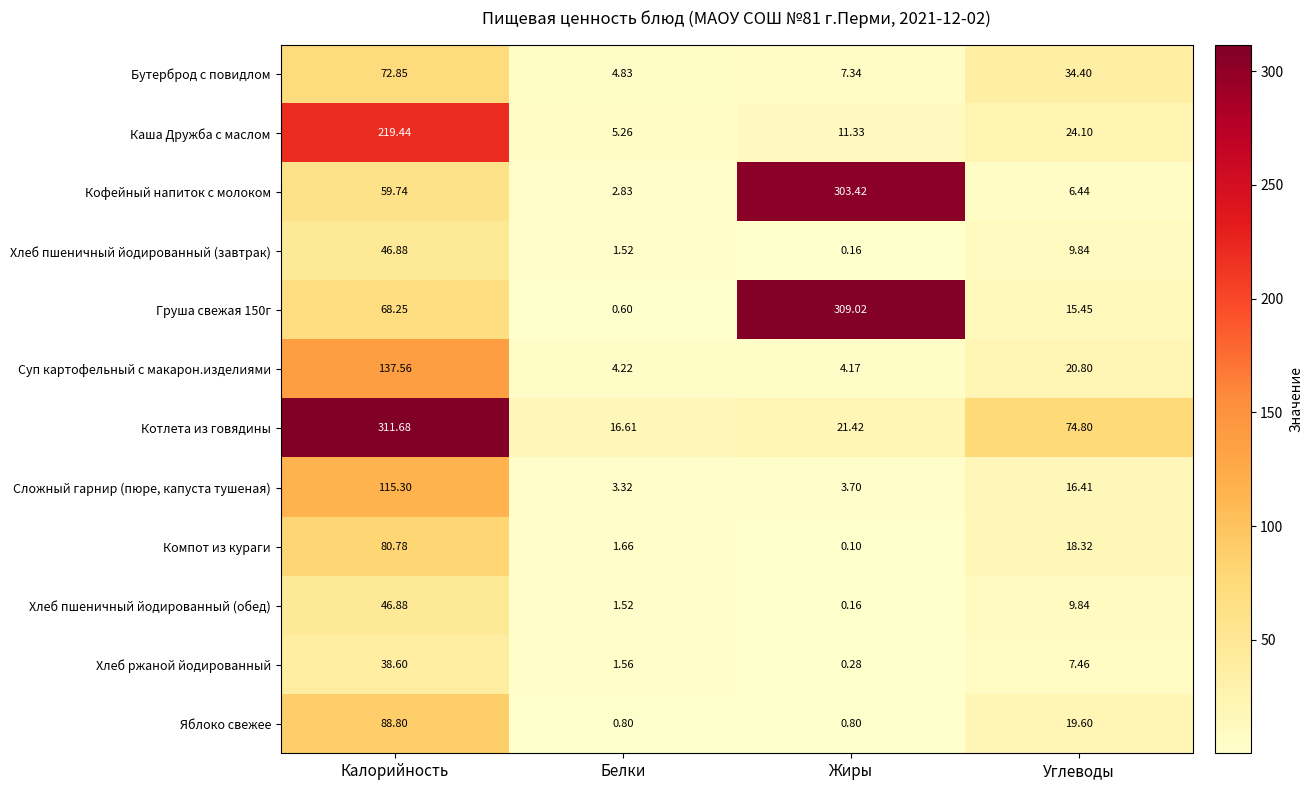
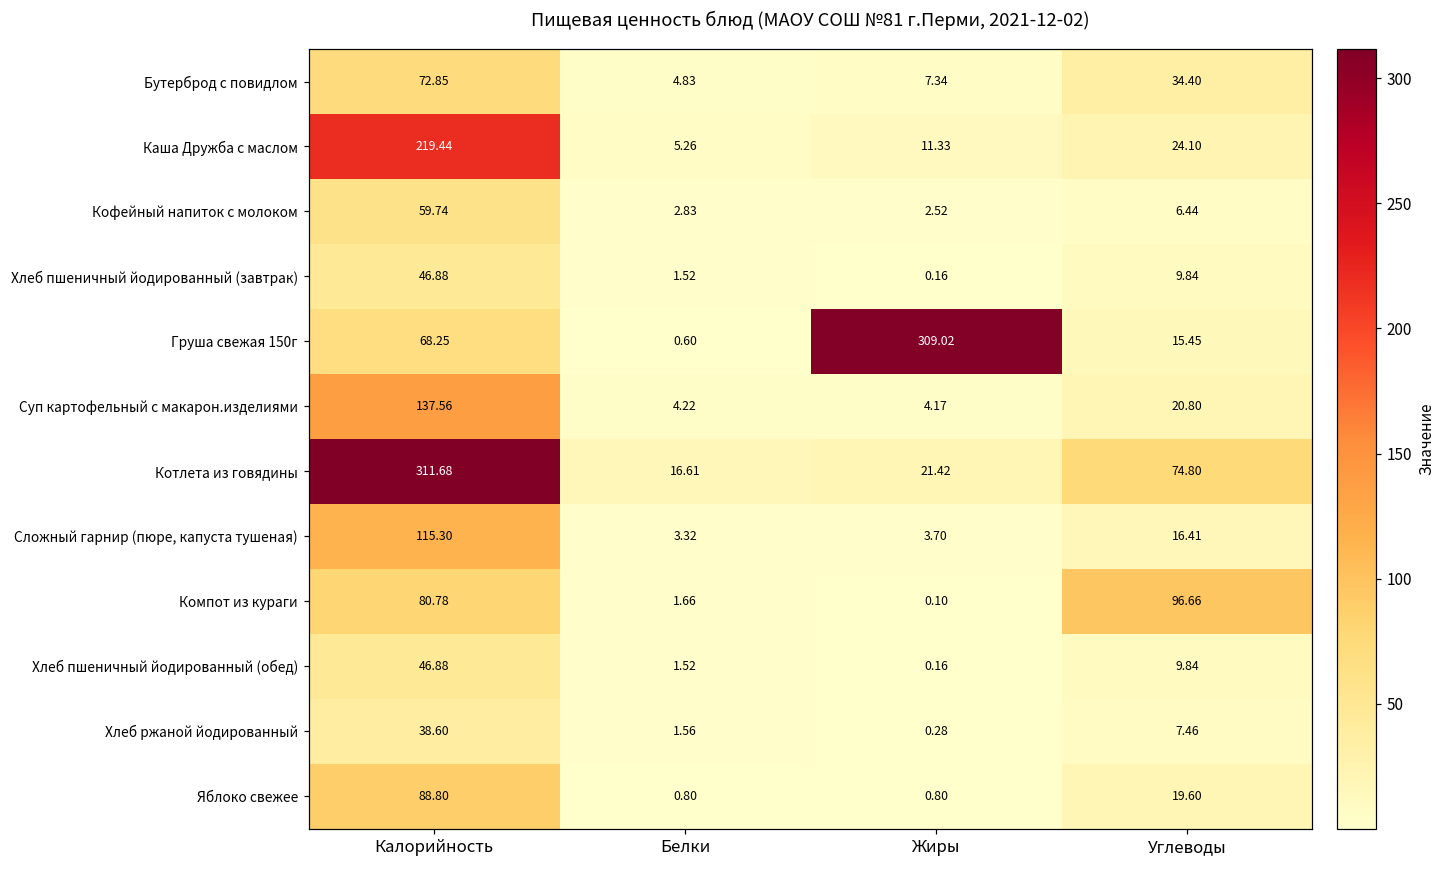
Кофейный напиток с молоком, Жиры: 303.42 -> 2.52
Компот из кураги, Углеводы: 18.32 -> 96.66
